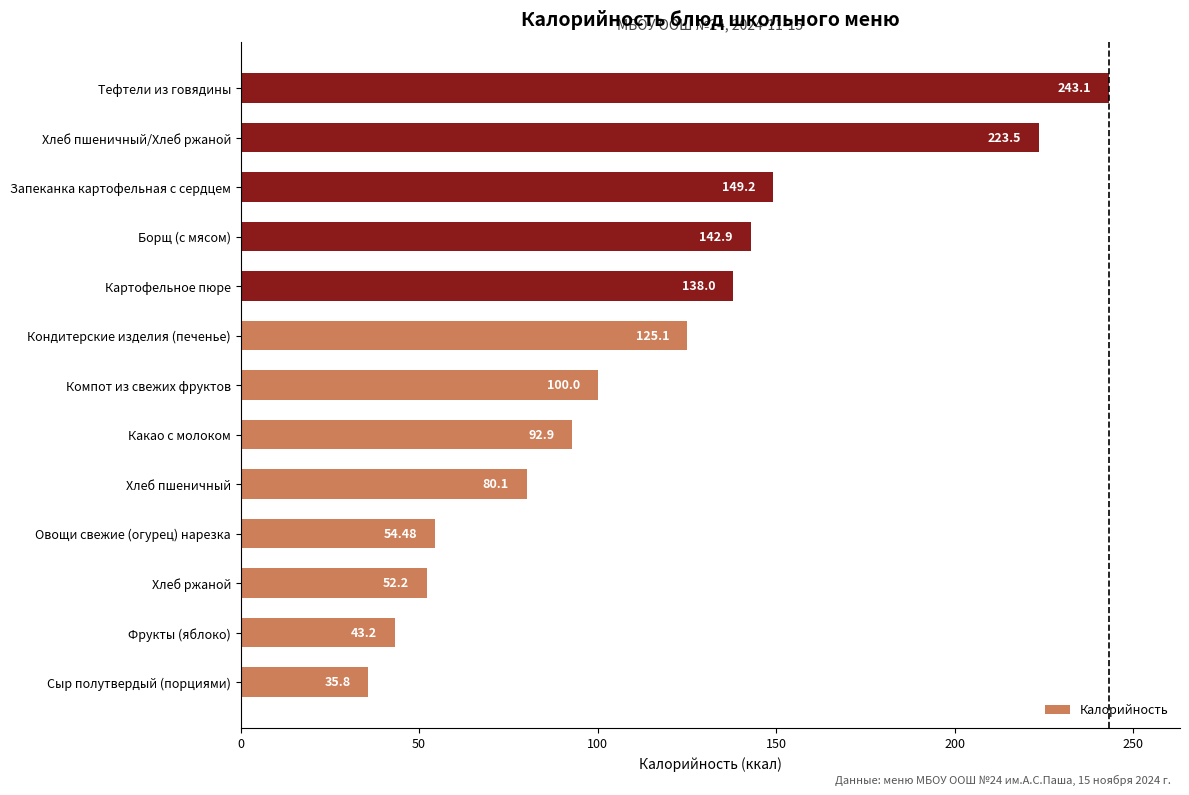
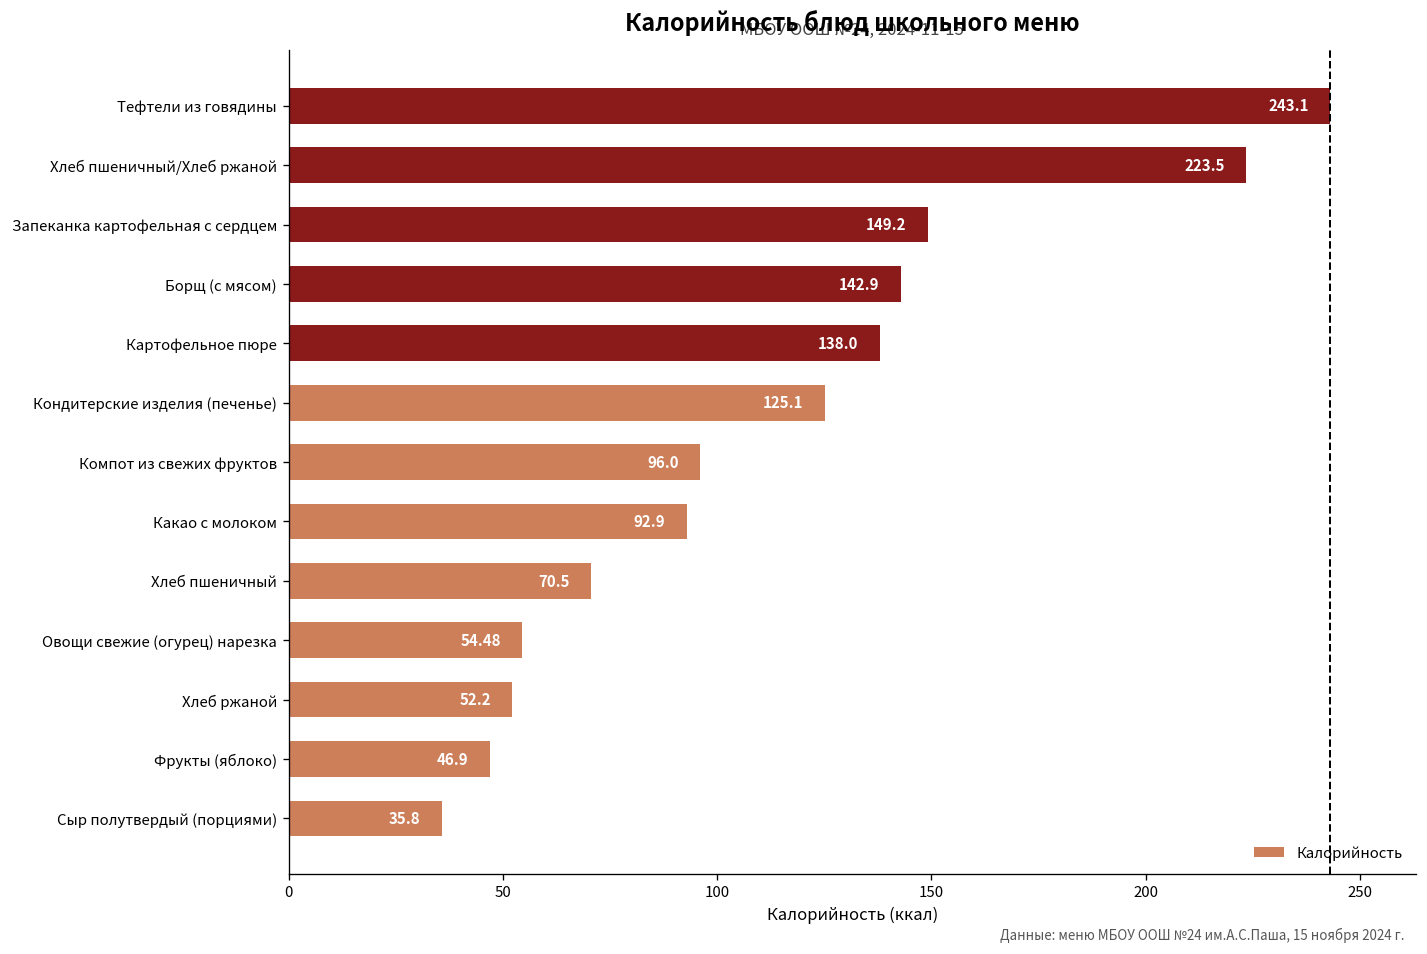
Компот из свежих фруктов: 100.0 -> 96.0
Хлеб пшеничный: 80.1 -> 70.5
Фрукты (яблоко): 43.2 -> 46.9
